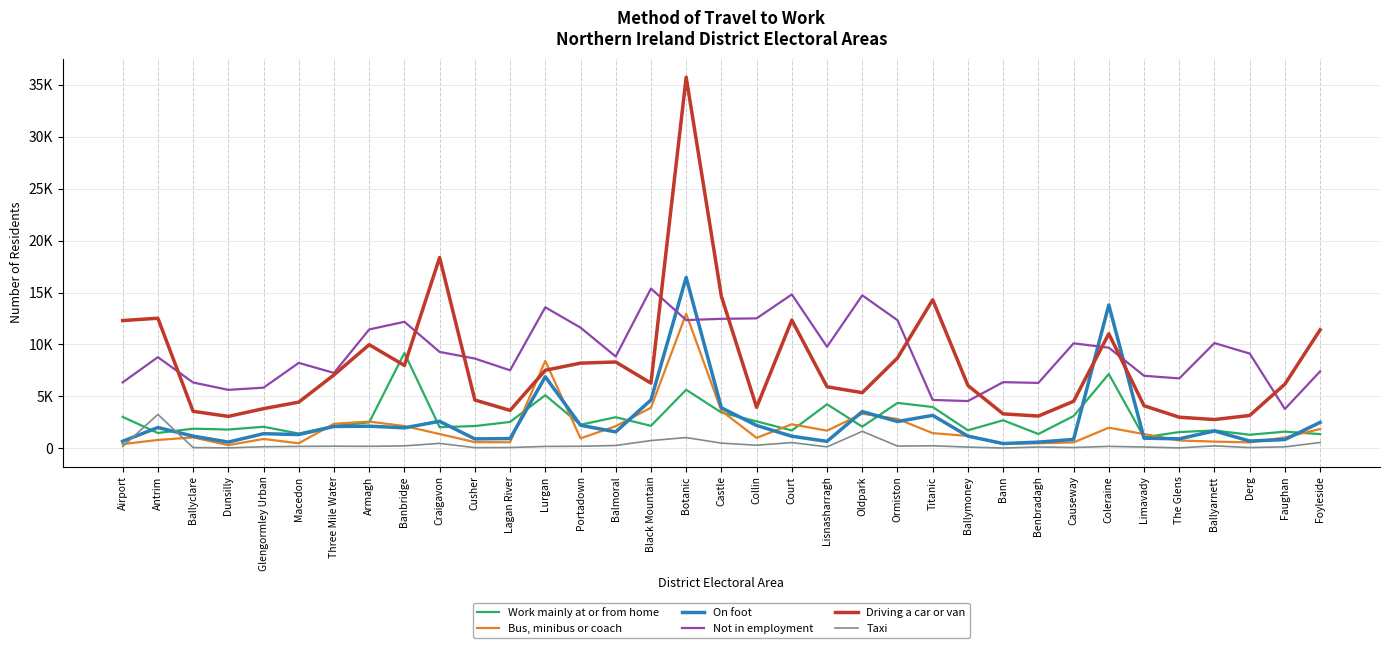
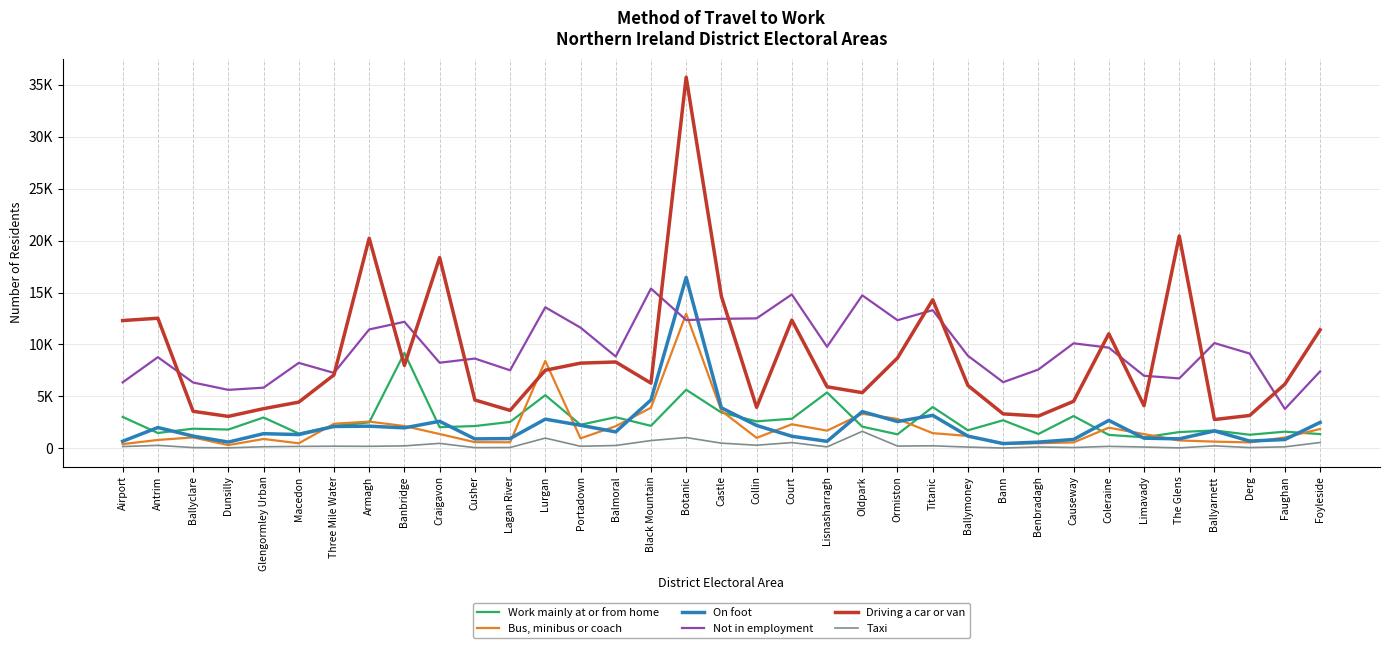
Taxi, Antrim: 3300 -> 300
Work mainly at or from home, Glengormley Urban: 2100 -> 3000
Driving a car or van, Armagh: 10000 -> 20200
Not in employment, Craigavon: 9300 -> 8200
On foot, Lurgan: 6900 -> 2800
Taxi, Lurgan: 200 -> 1000
Work mainly at or from home, Court: 1700 -> 2800
Work mainly at or from home, Lisnasharragh: 4200 -> 5400
Work mainly at or from home, Ormiston: 4400 -> 1300
Not in employment, Titanic: 4600 -> 13300
Not in employment, Ballymoney: 4500 -> 8900
Not in employment, Benbradagh: 6300 -> 7600
Work mainly at or from home, Coleraine: 7100 -> 1300
On foot, Coleraine: 13800 -> 2700
Driving a car or van, The Glens: 3000 -> 20400
